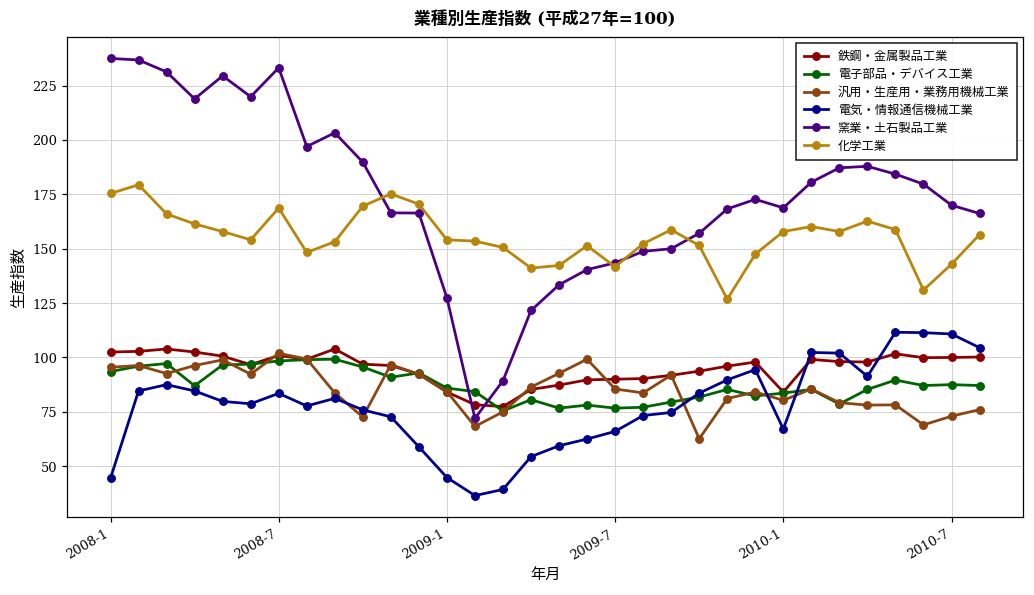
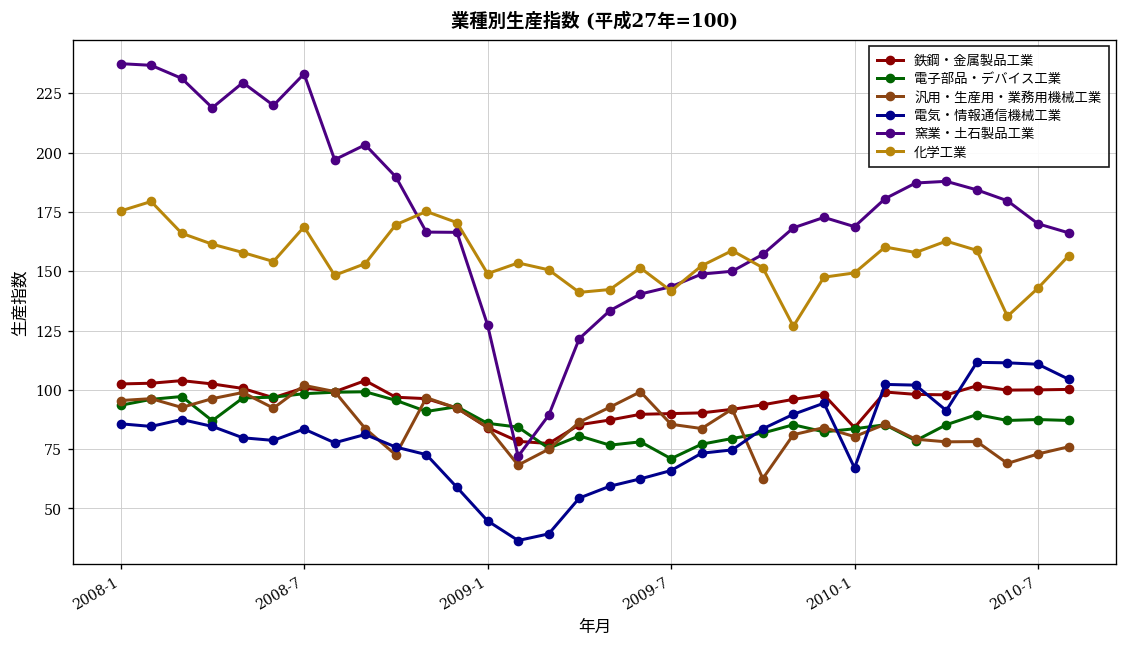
電気・情報通信機械工業, 2008-1: 45 -> 86
化学工業, 2009-1: 154 -> 149
電子部品・デバイス工業, 2009-7: 77 -> 71
化学工業, 2010-1: 158 -> 149
